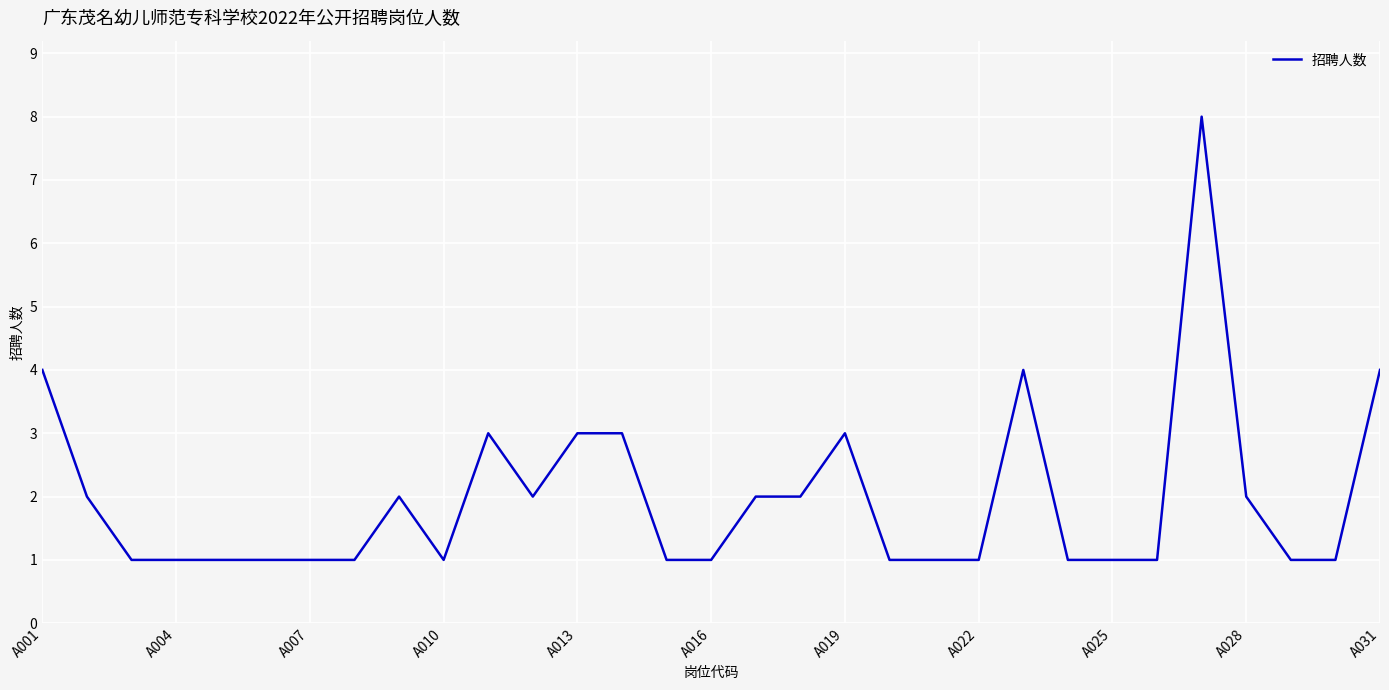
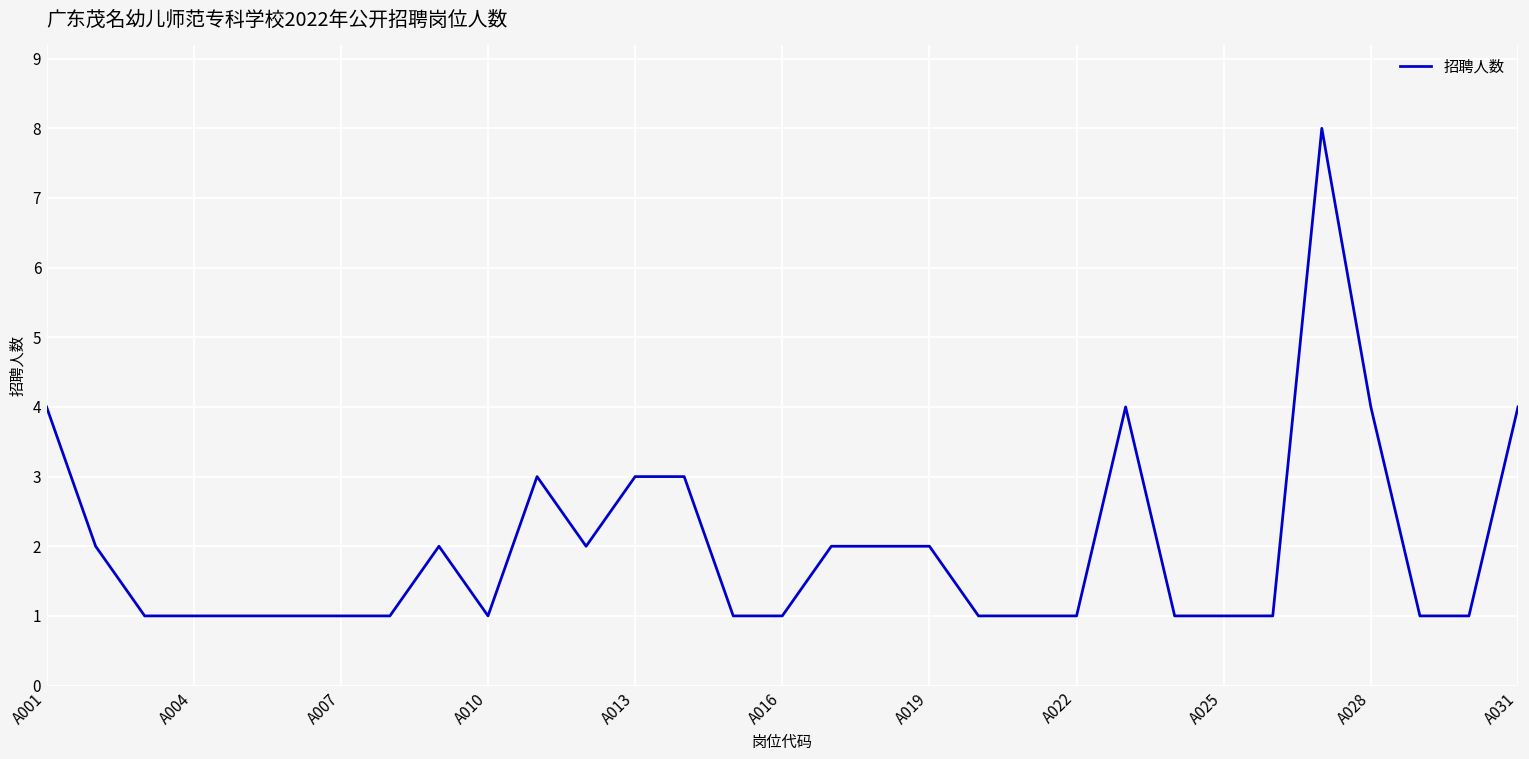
A019: 3 -> 2
A028: 2 -> 4
